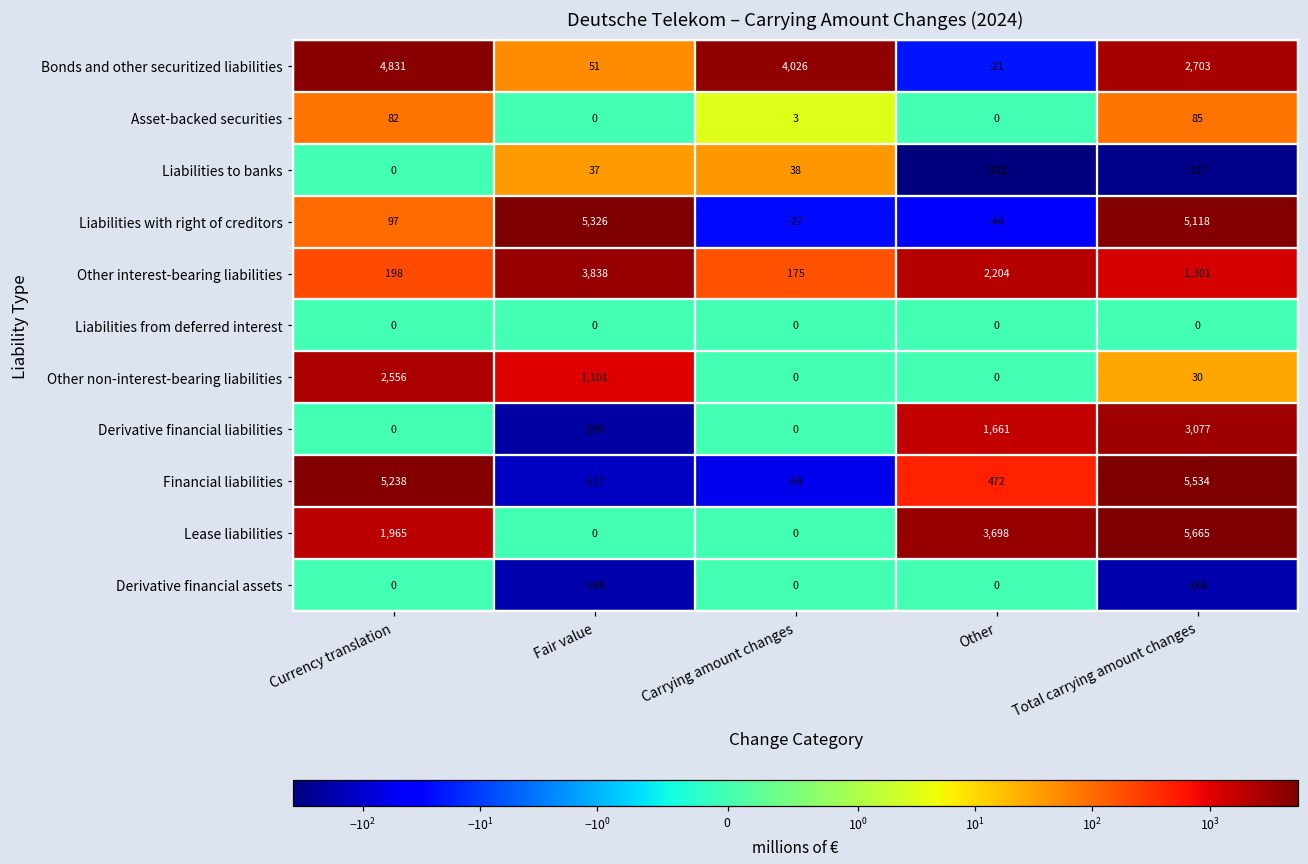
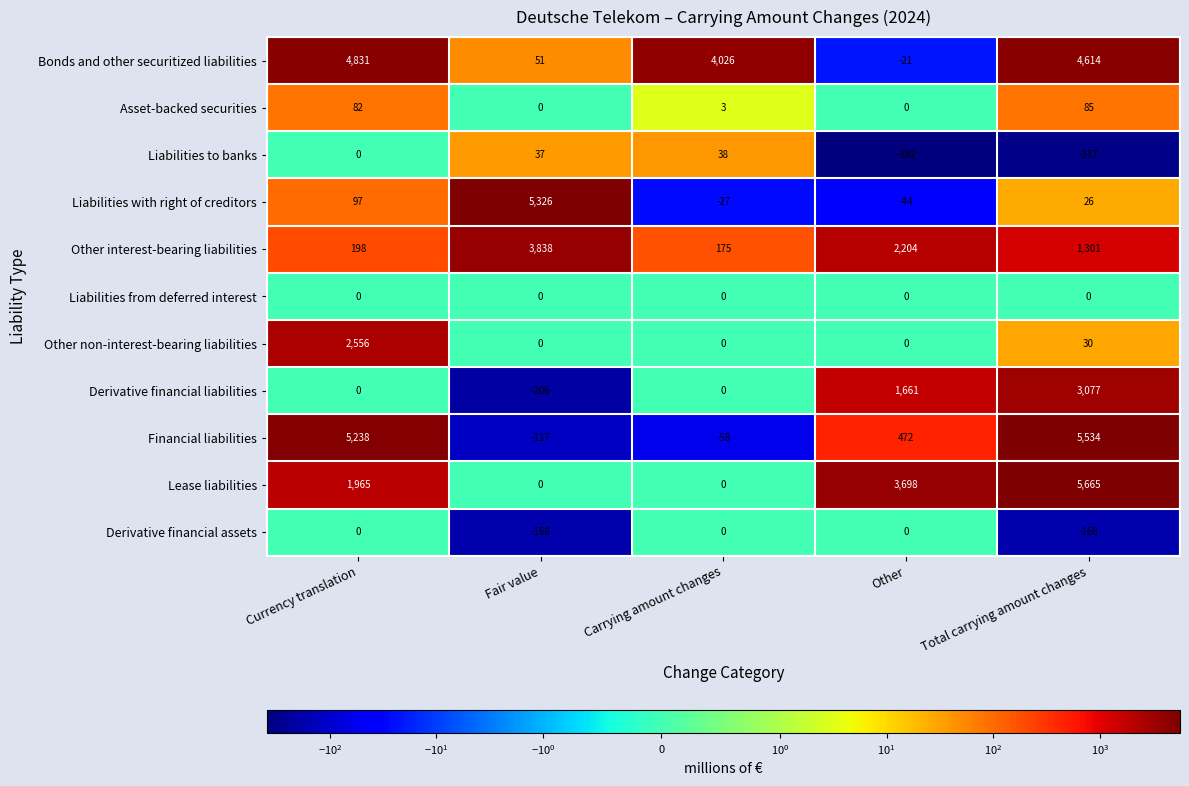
Bonds and other securitized liabilities, Total carrying amount changes: 2,703 -> 4,614
Liabilities with right of creditors, Total carrying amount changes: 5,118 -> 26
Other non-interest-bearing liabilities, Fair value: 1,101 -> 0
